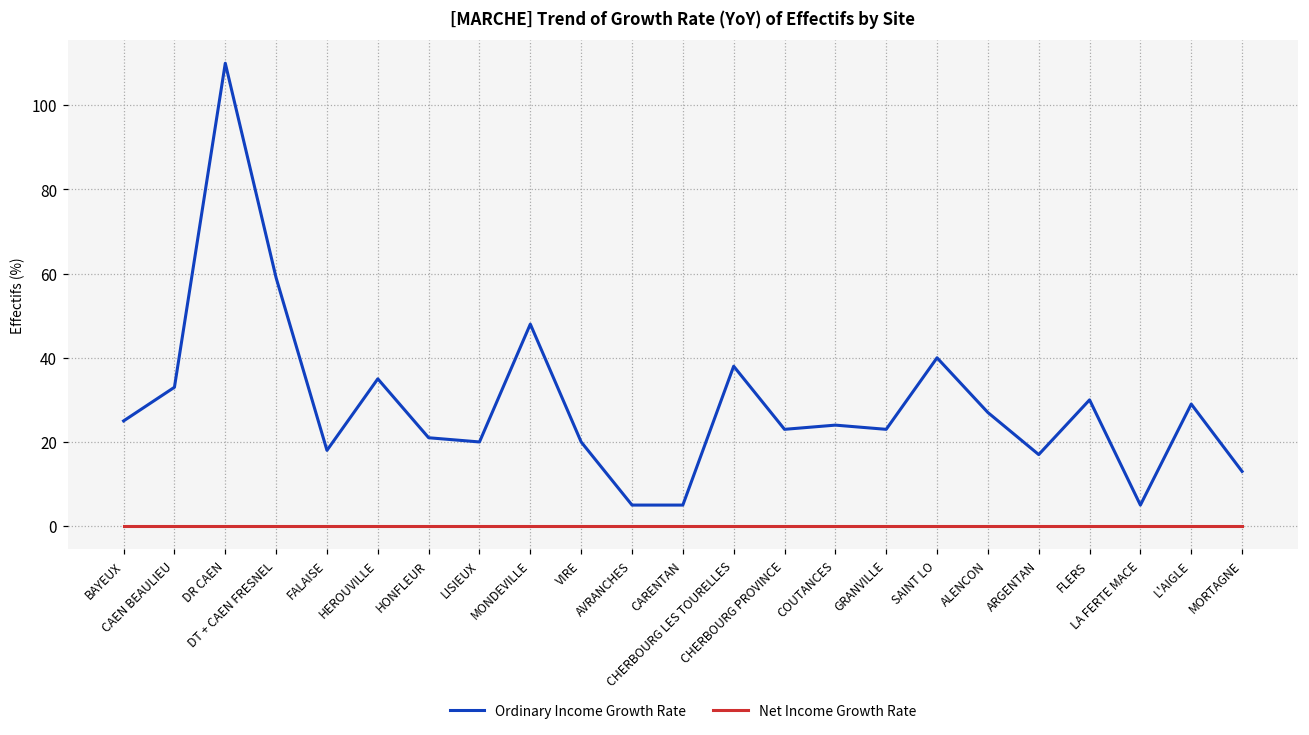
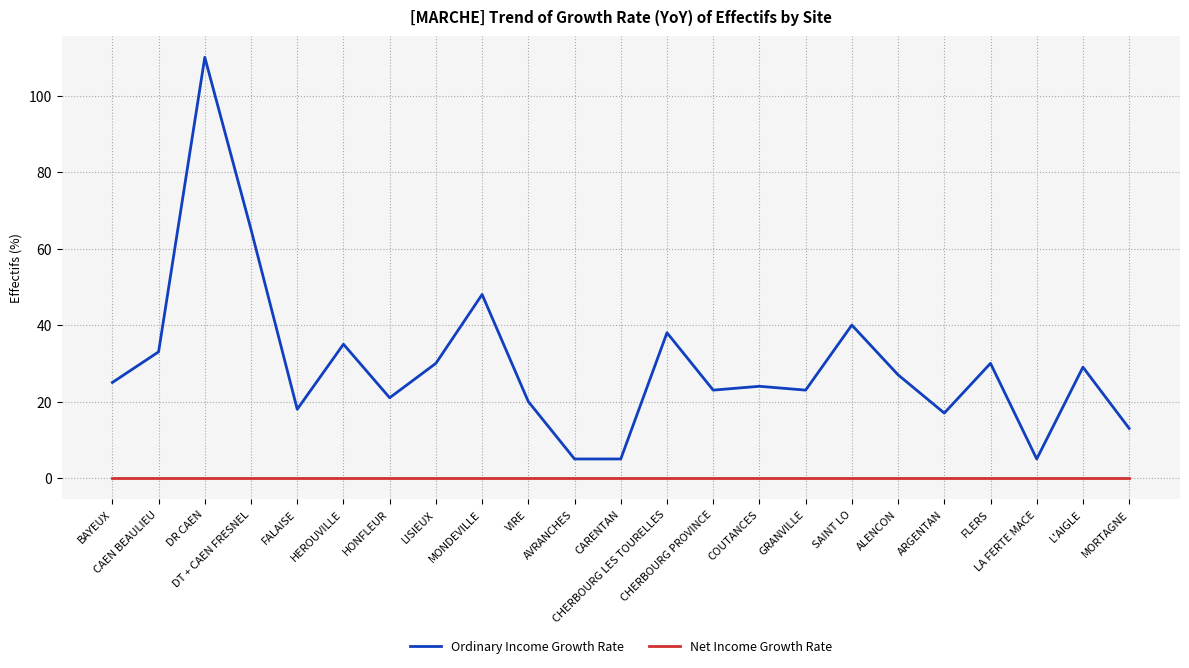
Ordinary Income Growth Rate, DT + CAEN FRESNEL: 59 -> 65
Ordinary Income Growth Rate, LISIEUX: 20 -> 30
